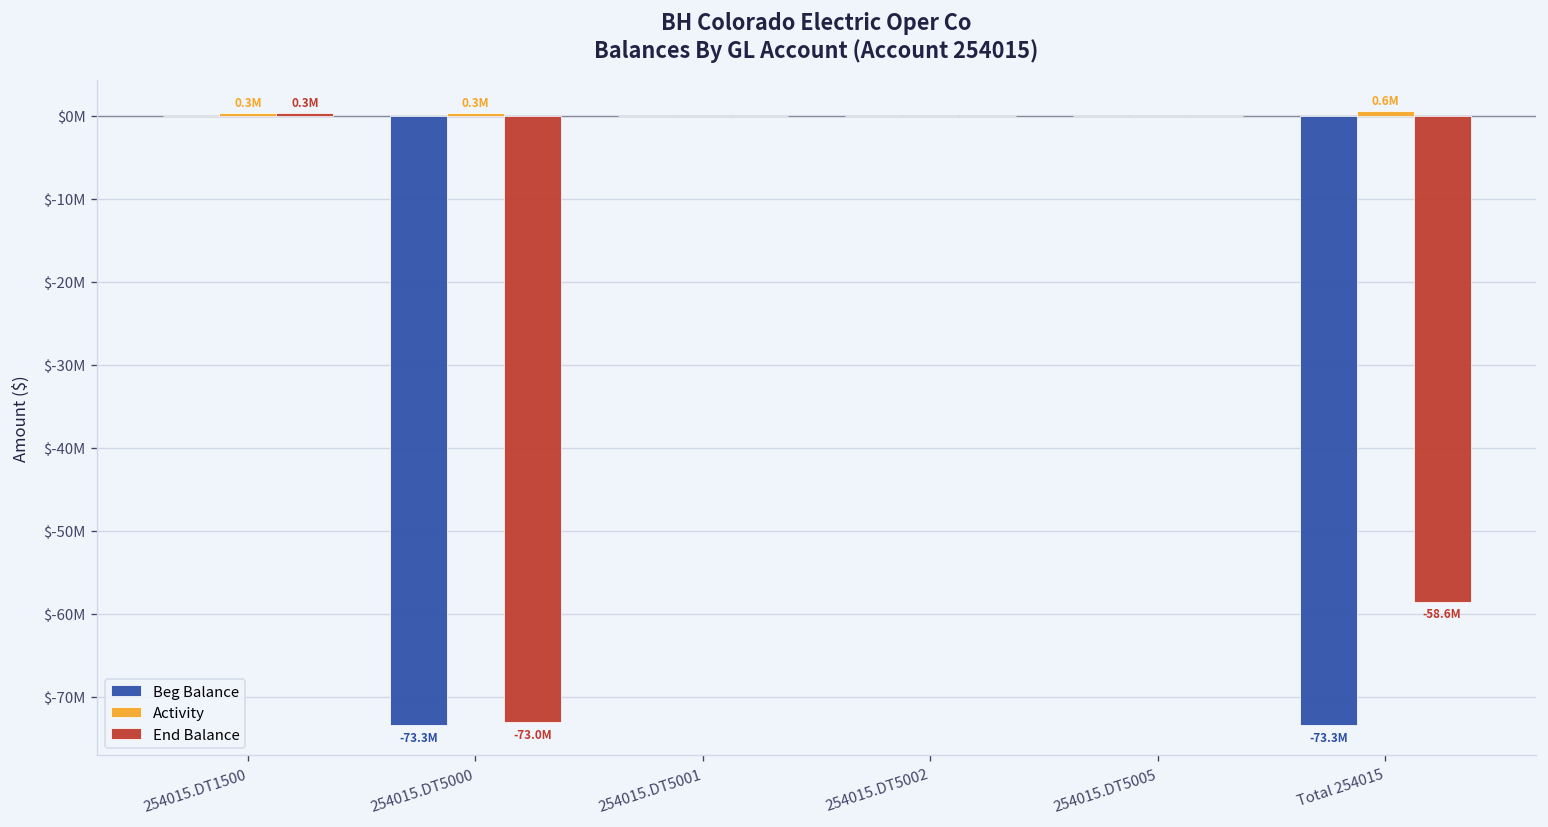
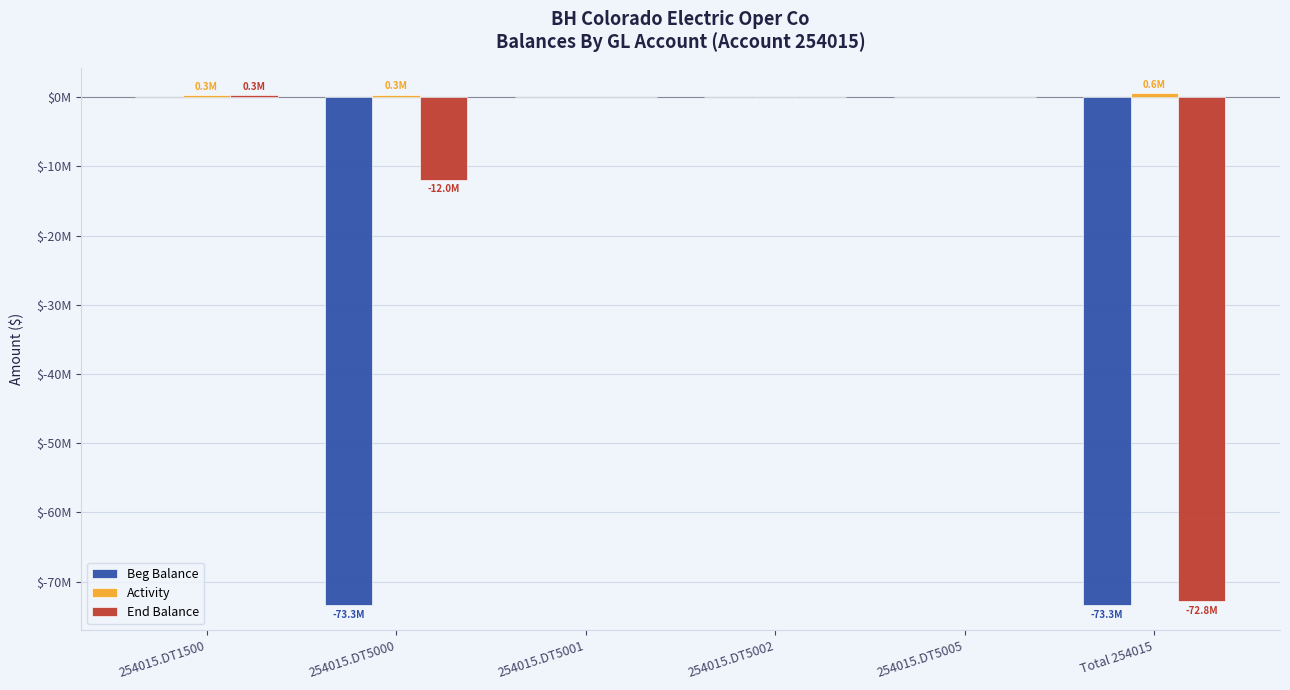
End Balance, 254015.DT5000: -73.0M -> -12.0M
End Balance, Total 254015: -58.6M -> -72.8M
